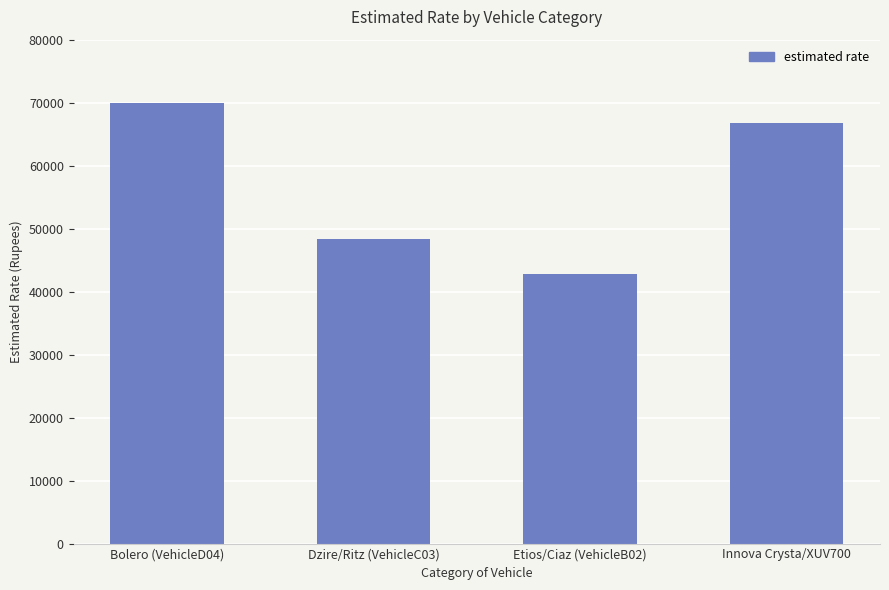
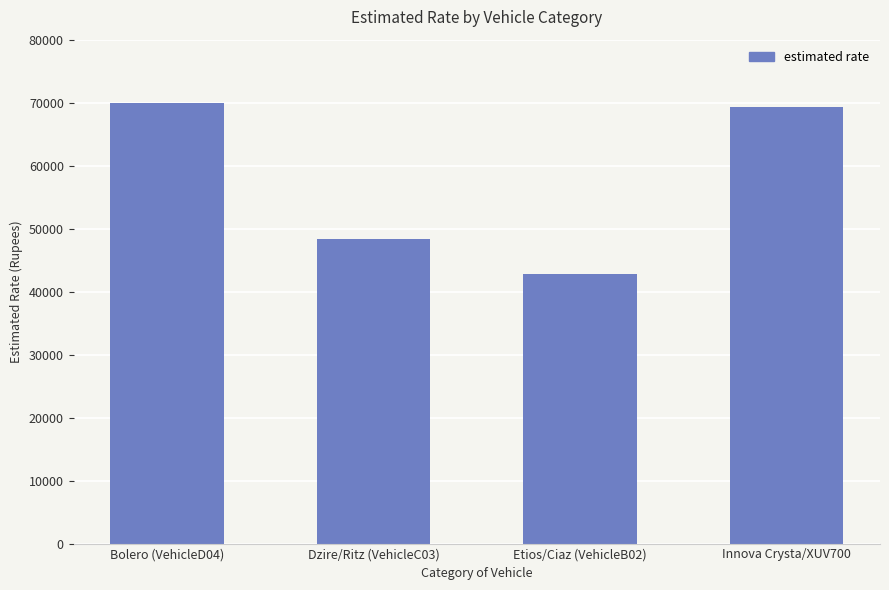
Innova Crysta/XUV700: 67000 -> 69000
